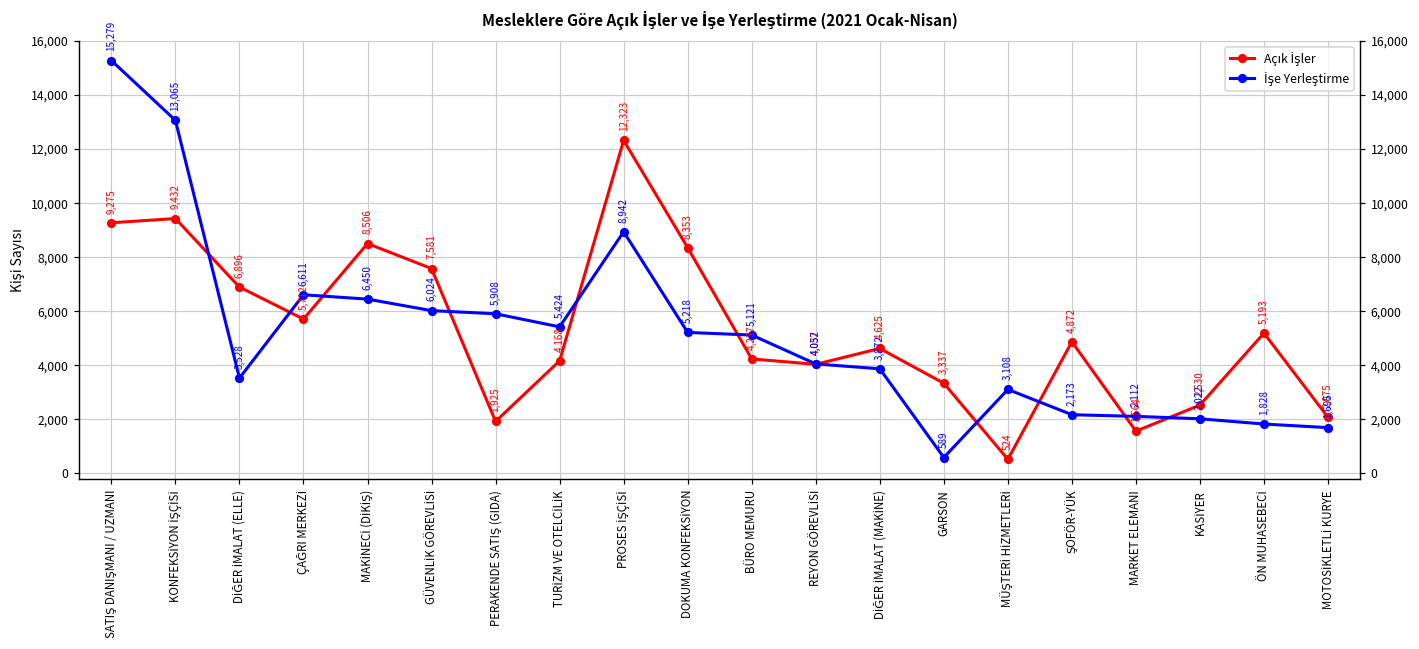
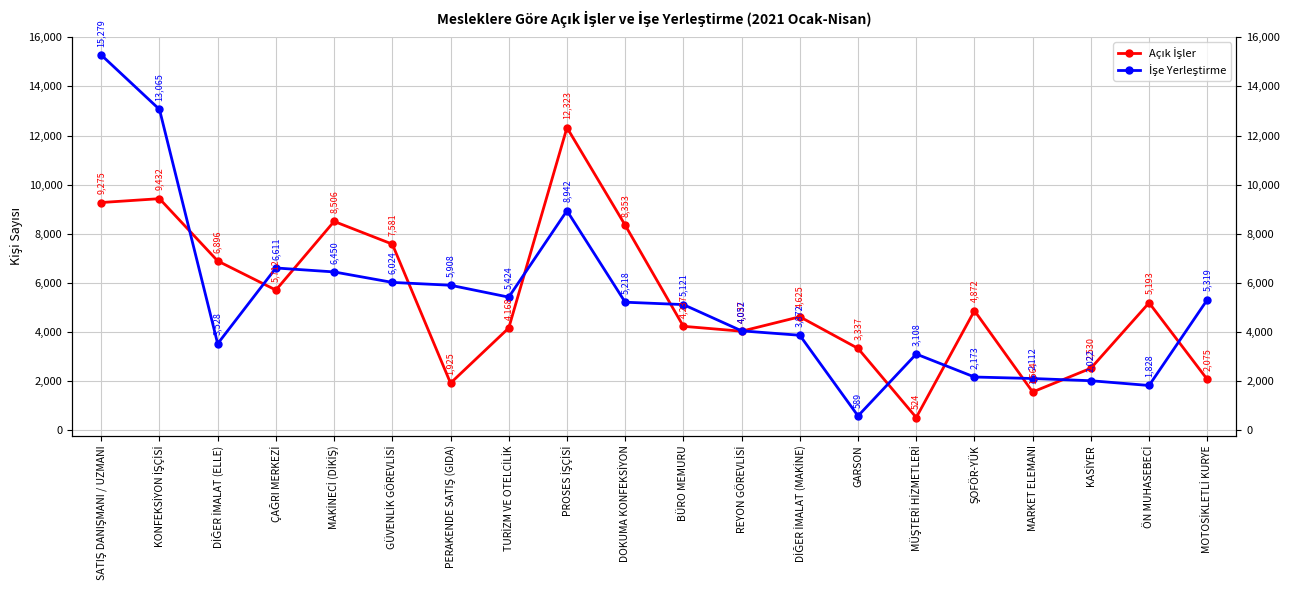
İşe Yerleştirme, MOTOSİKLETLİ KURYE: 1,695 -> 5,319
